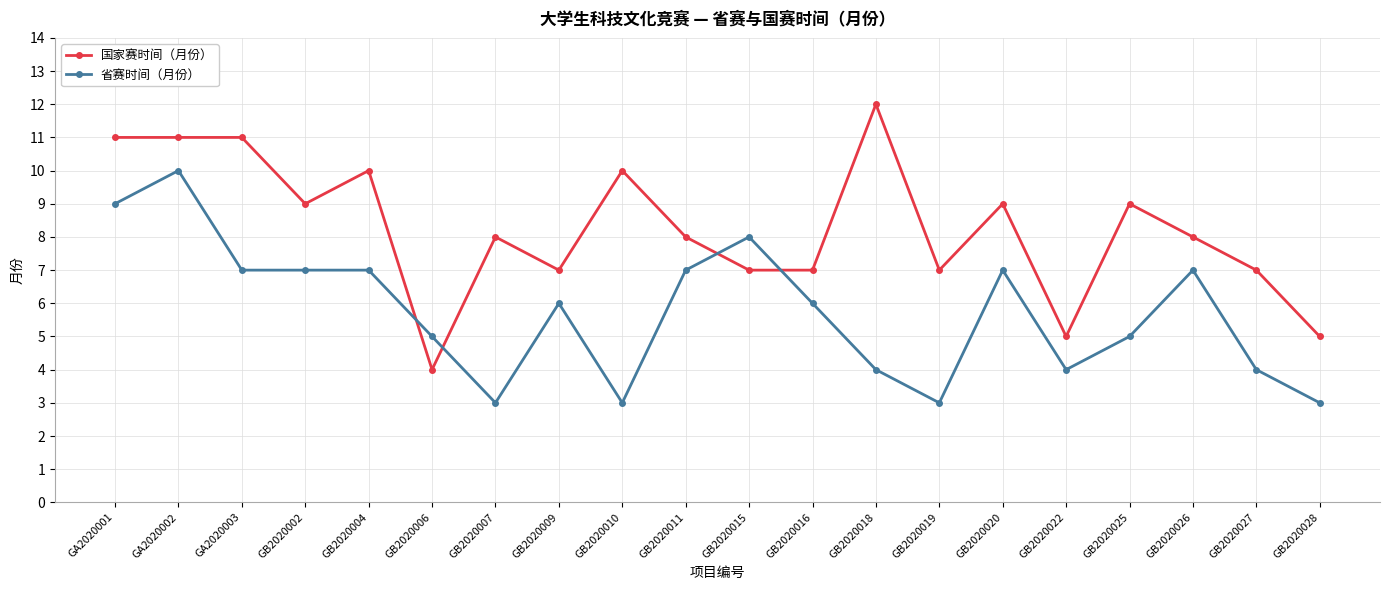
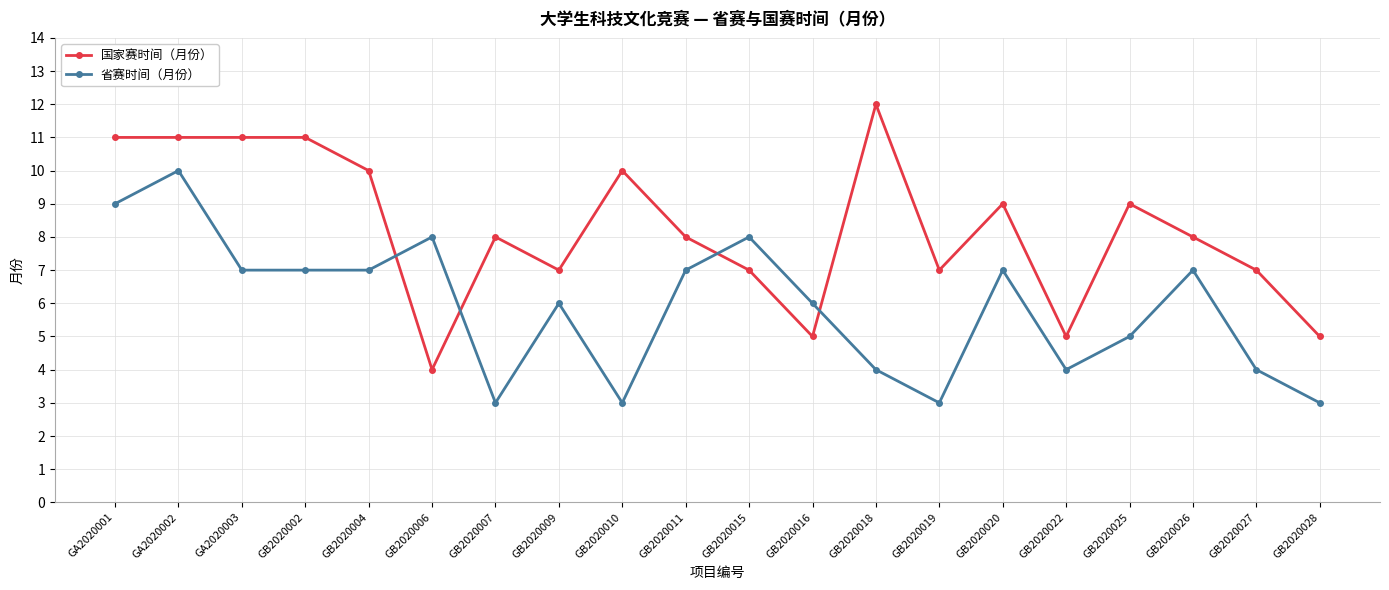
国家赛时间（月份）, GB2020002: 9 -> 11
省赛时间（月份）, GB2020006: 5 -> 8
国家赛时间（月份）, GB2020016: 7 -> 5
